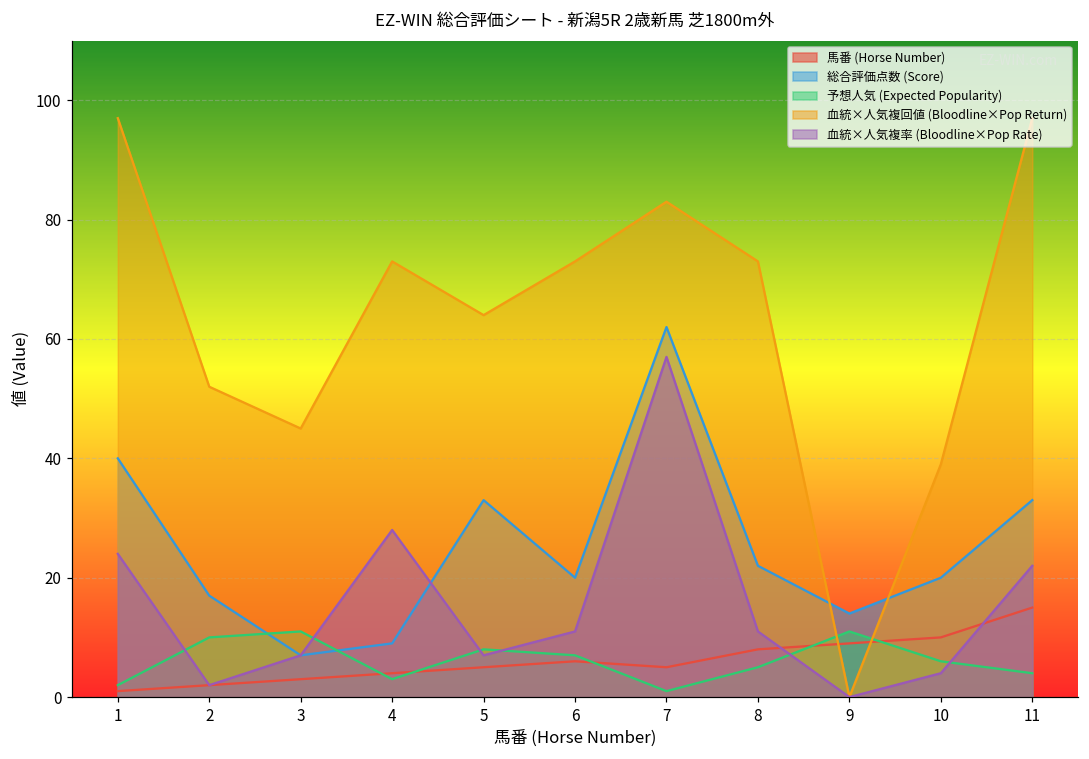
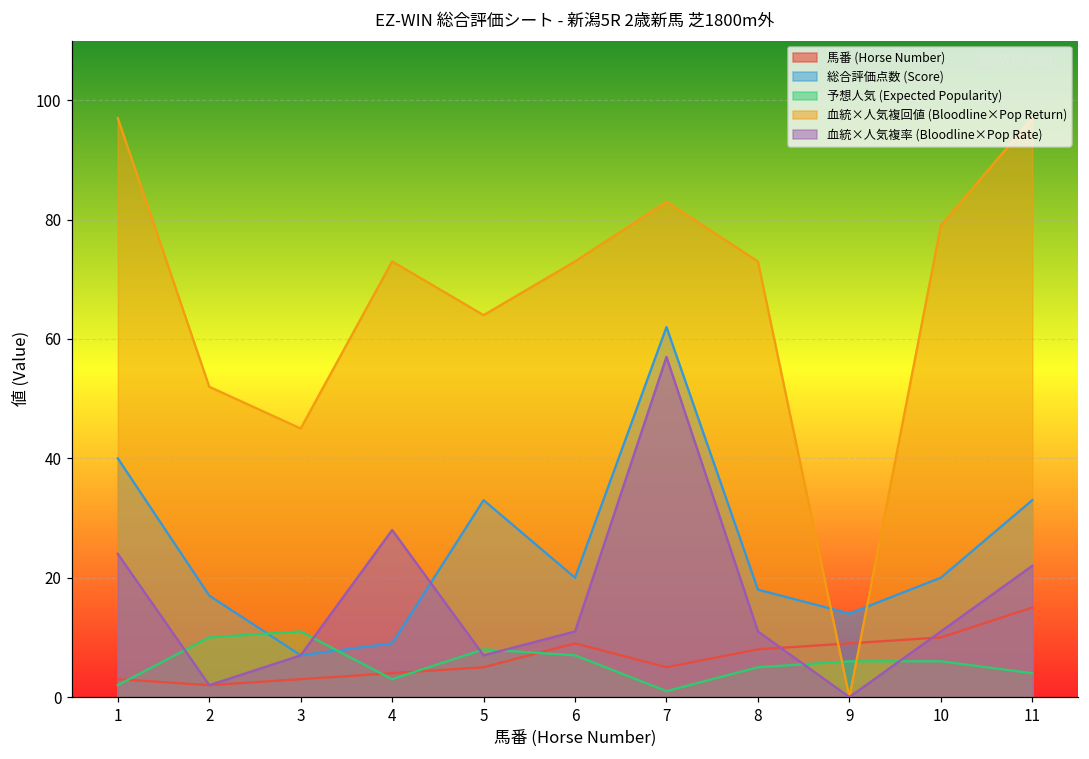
馬番 (Horse Number), 1: 1 -> 3
馬番 (Horse Number), 6: 6 -> 9
総合評価点数 (Score), 8: 22 -> 18
予想人気 (Expected Popularity), 9: 11 -> 6
血統×人気複回値 (Bloodline×Pop Return), 10: 39 -> 79
血統×人気複率 (Bloodline×Pop Rate), 10: 4 -> 11
